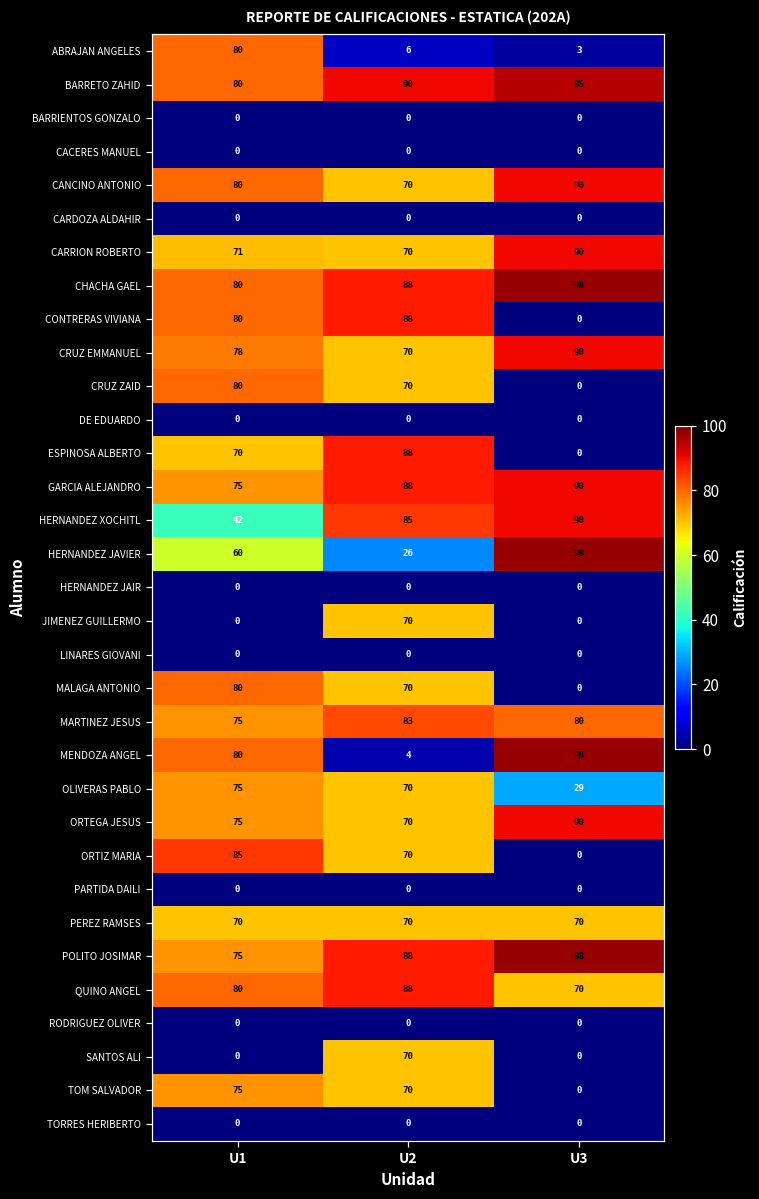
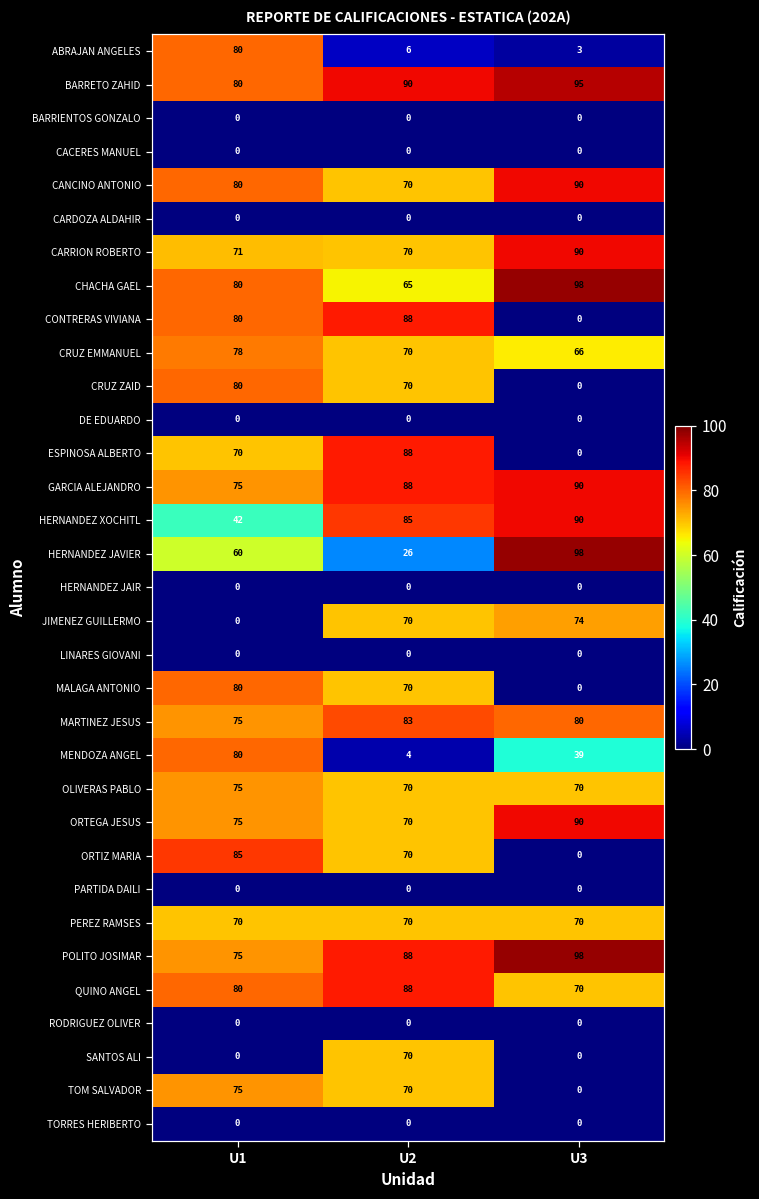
CHACHA GAEL, U2: 88 -> 65
CRUZ EMMANUEL, U3: 90 -> 66
JIMENEZ GUILLERMO, U3: 0 -> 74
MENDOZA ANGEL, U3: 98 -> 39
OLIVERAS PABLO, U3: 29 -> 70
